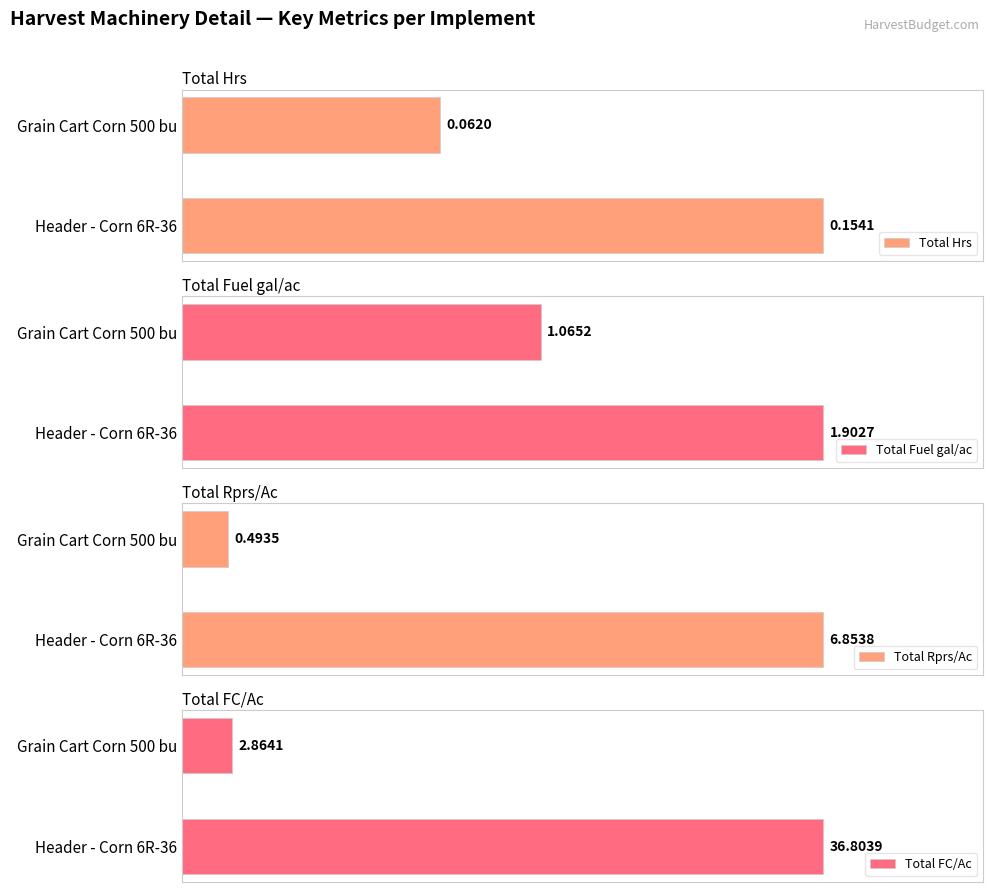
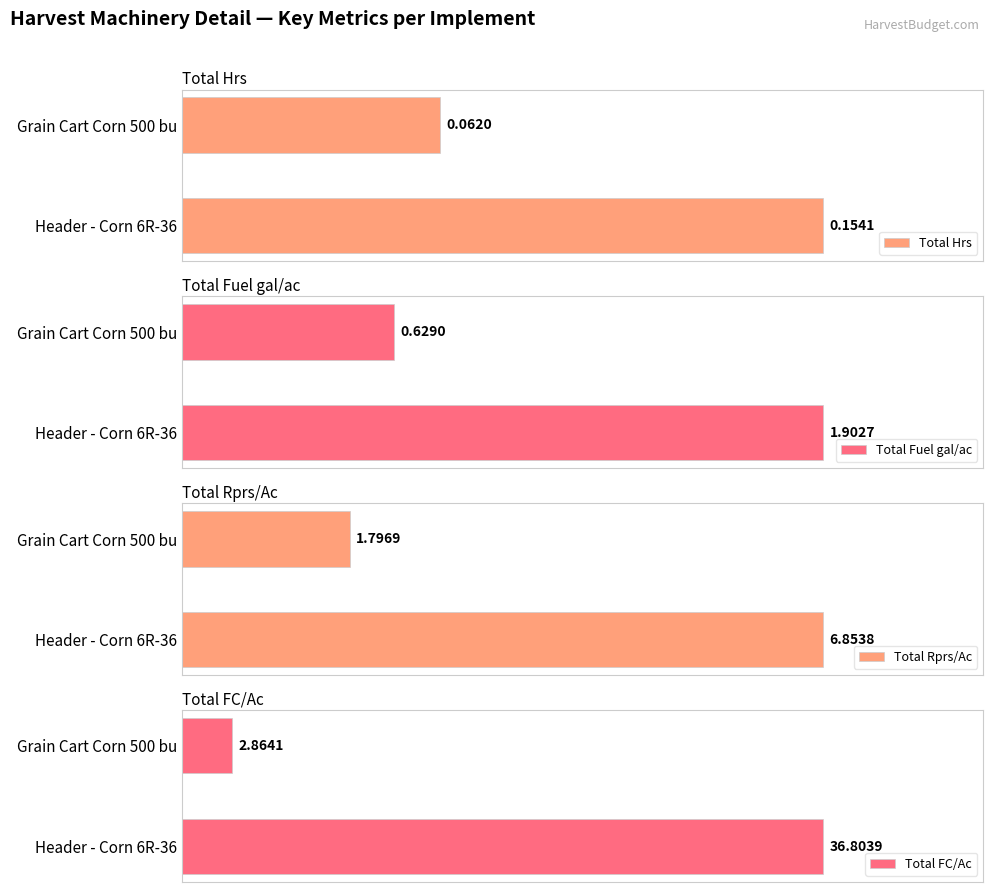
Total Fuel gal/ac, Grain Cart Corn 500 bu: 1.0652 -> 0.6290
Total Rprs/Ac, Grain Cart Corn 500 bu: 0.4935 -> 1.7969
